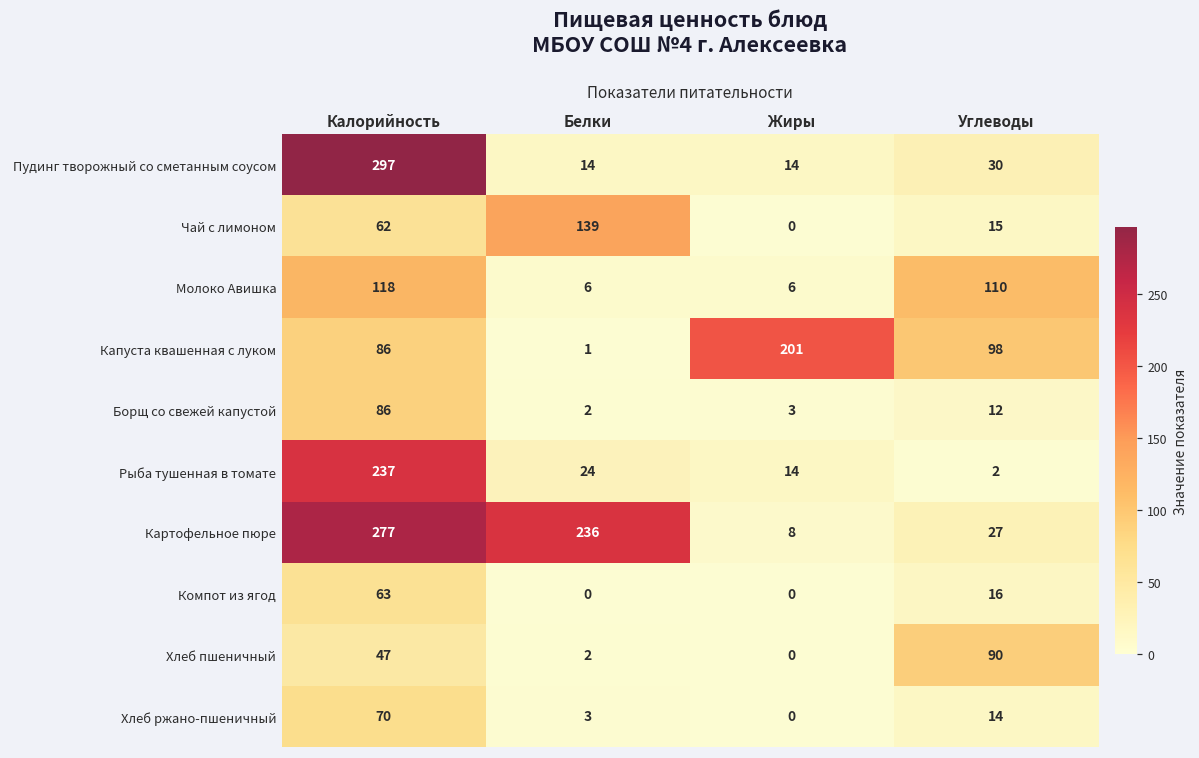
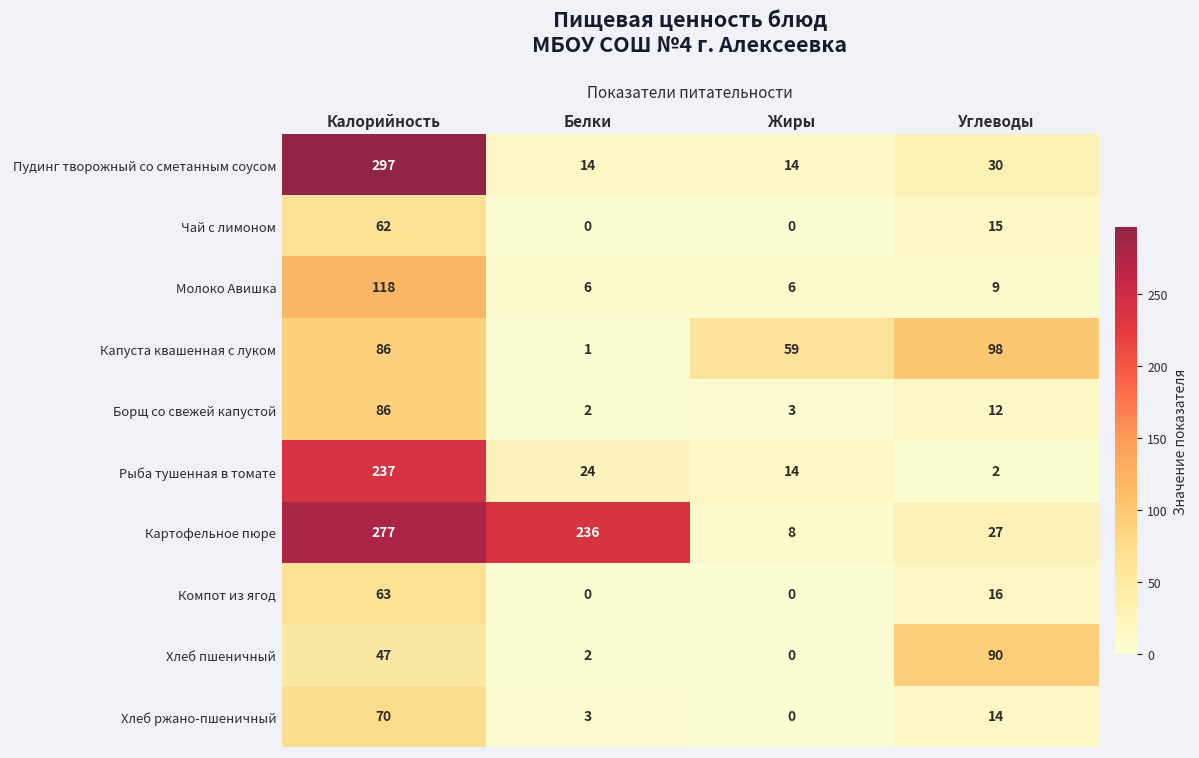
Чай с лимоном, Белки: 139 -> 0
Молоко Авишка, Углеводы: 110 -> 9
Капуста квашенная с луком, Жиры: 201 -> 59
